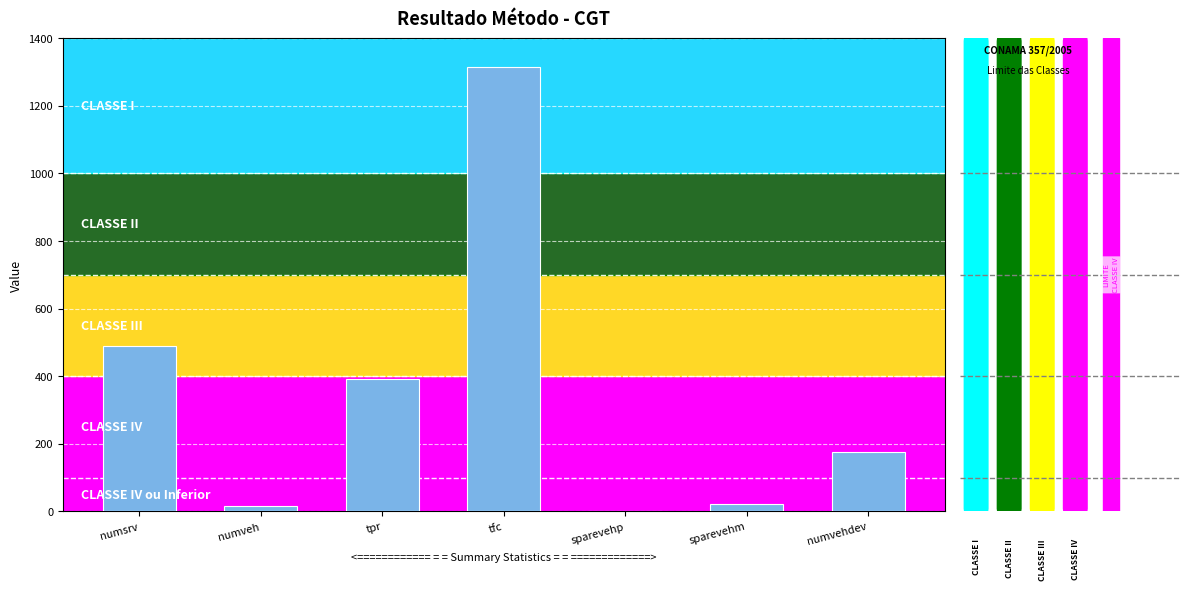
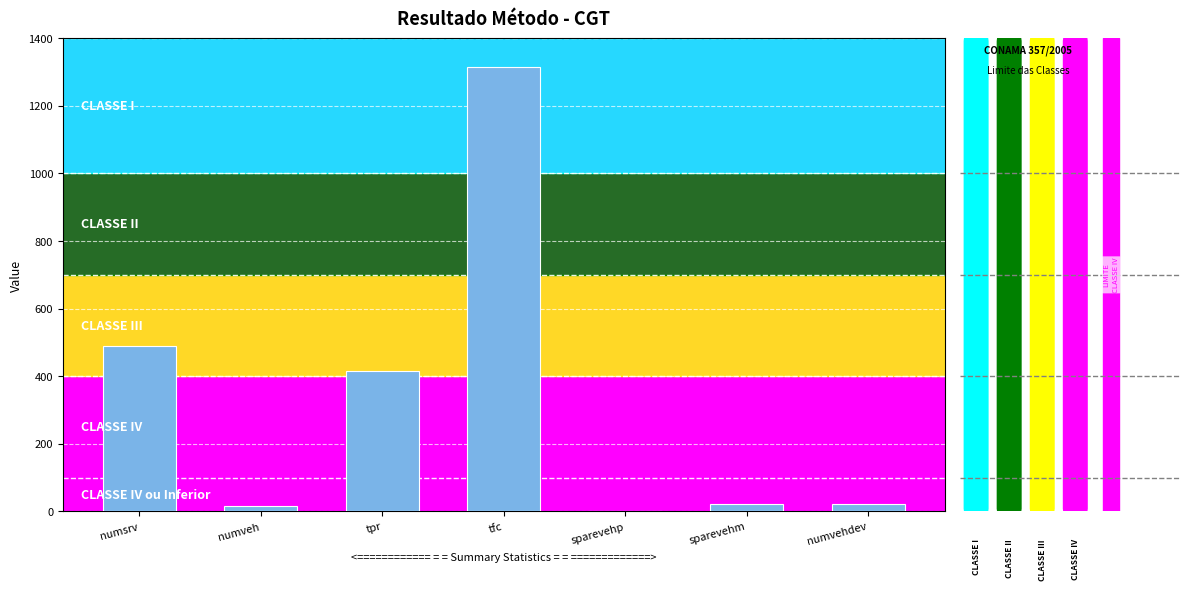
tpr: 390 -> 420
numvehdev: 170 -> 20
